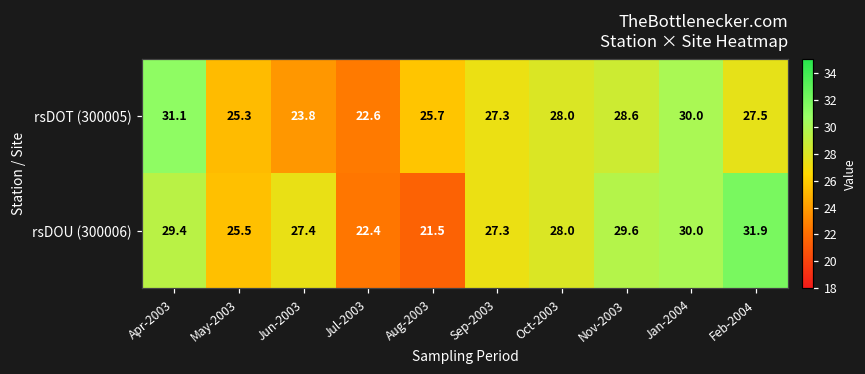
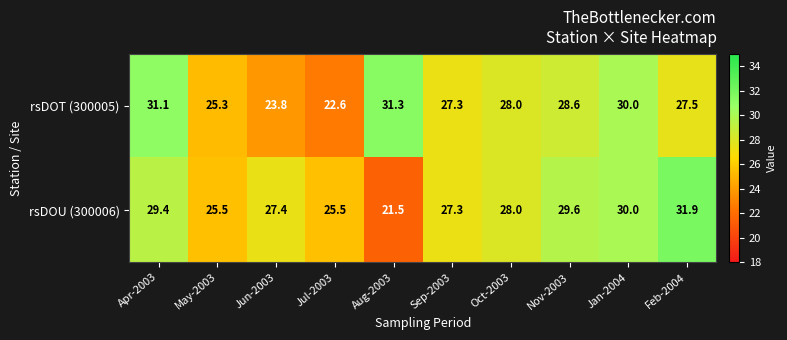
rsDOT (300005), Aug-2003: 25.7 -> 31.3
rsDOU (300006), Jul-2003: 22.4 -> 25.5
